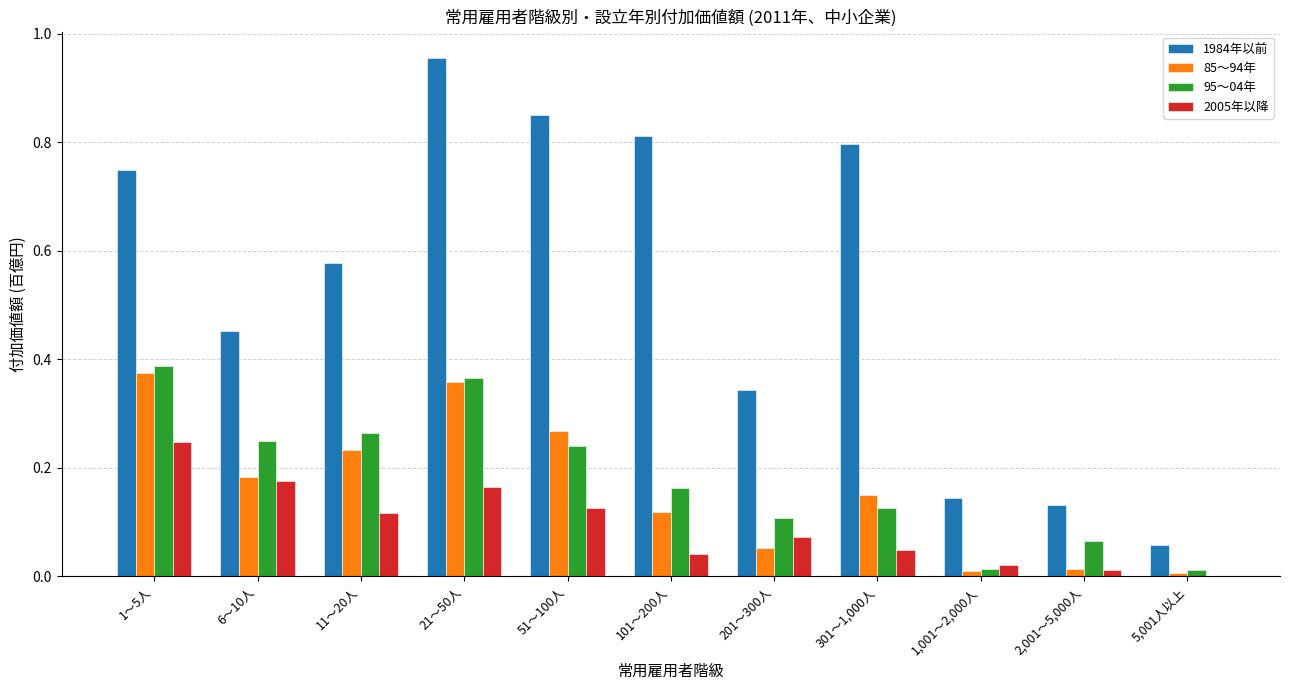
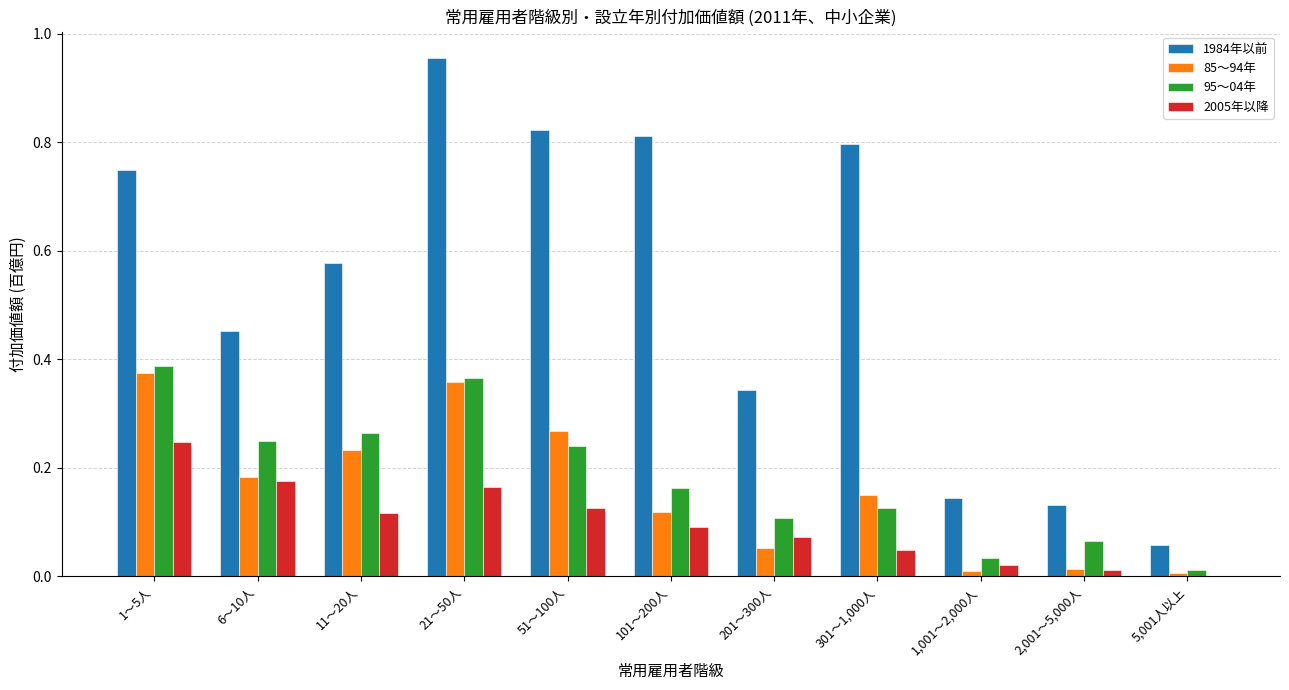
1984年以前, 51～100人: 0.85 -> 0.82
2005年以降, 101～200人: 0.04 -> 0.09
95～04年, 1,001～2,000人: 0.01 -> 0.03
